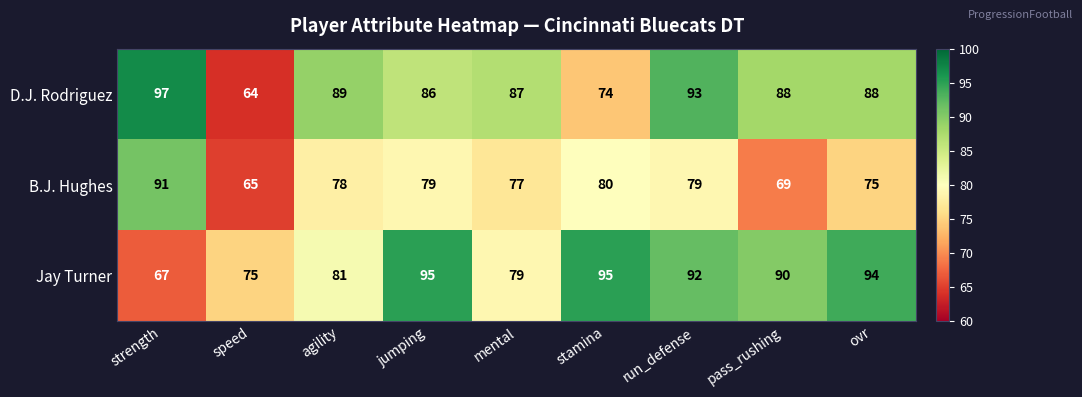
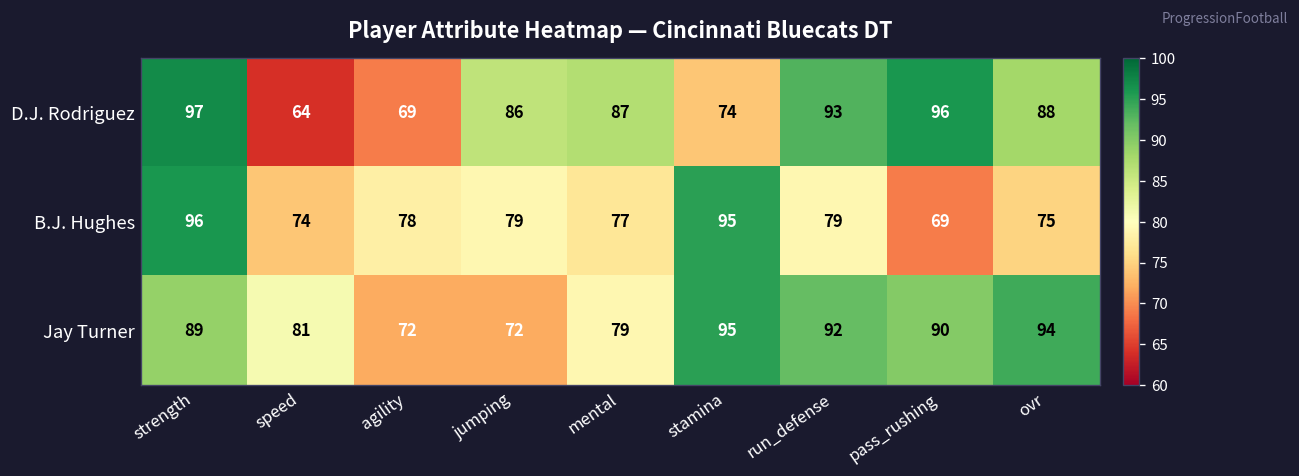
D.J. Rodriguez, agility: 89 -> 69
D.J. Rodriguez, pass_rushing: 88 -> 96
B.J. Hughes, strength: 91 -> 96
B.J. Hughes, speed: 65 -> 74
B.J. Hughes, stamina: 80 -> 95
Jay Turner, strength: 67 -> 89
Jay Turner, speed: 75 -> 81
Jay Turner, agility: 81 -> 72
Jay Turner, jumping: 95 -> 72
